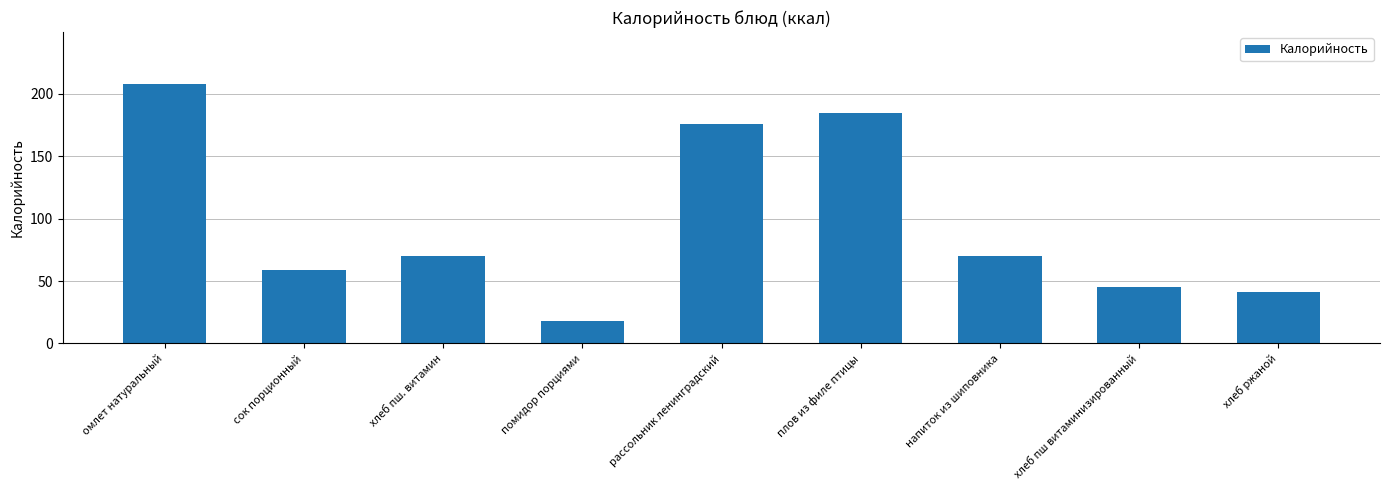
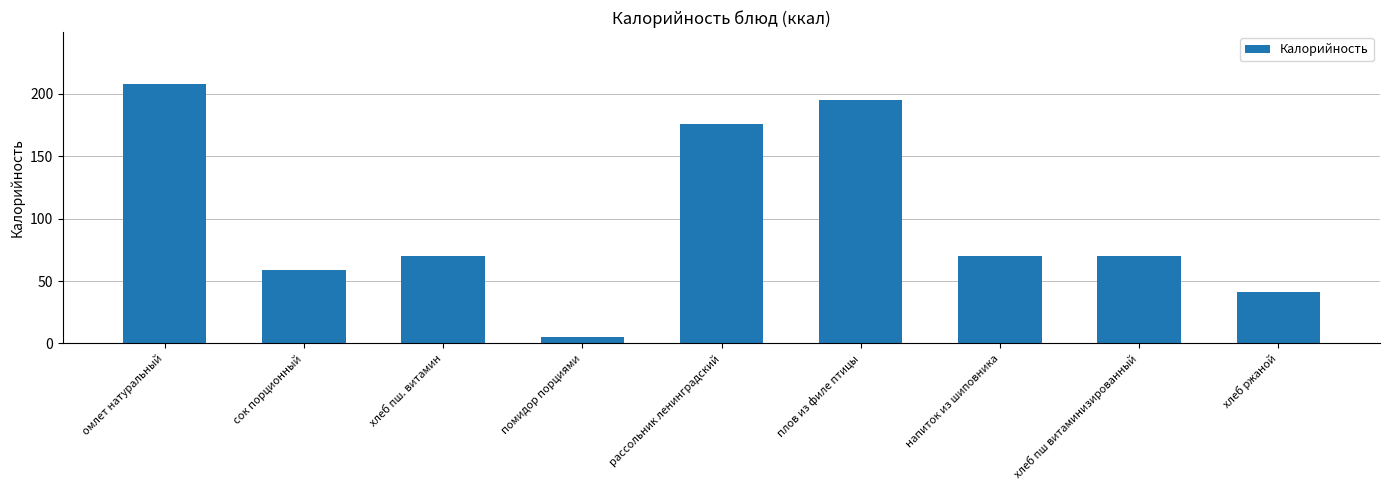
помидор порциями: 18 -> 5
плов из филе птицы: 185 -> 195
хлеб пш витаминизированный: 45 -> 70
